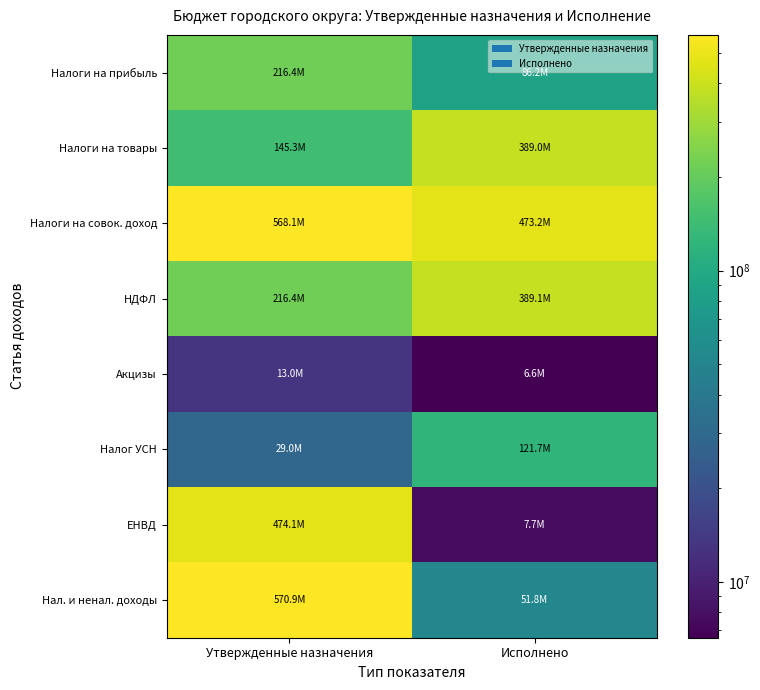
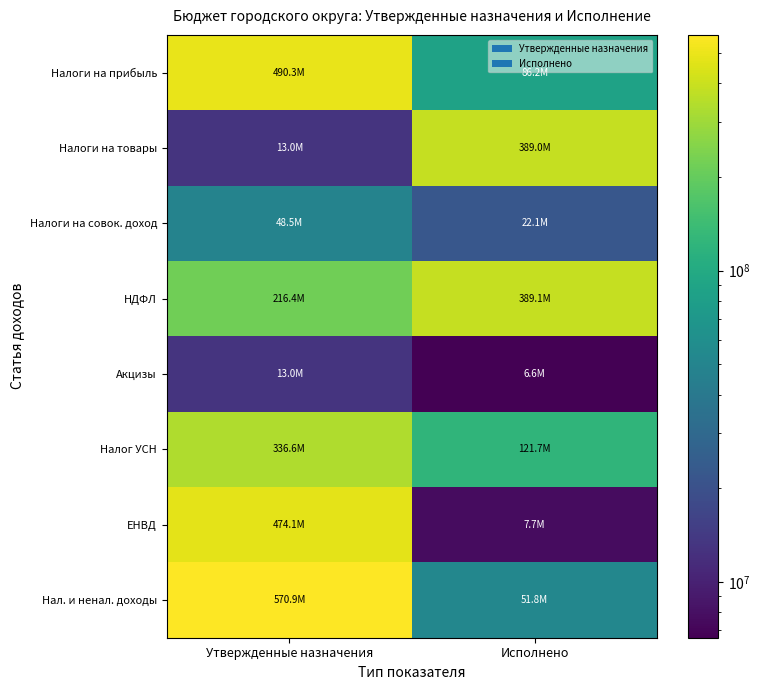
Налоги на прибыль, Утвержденные назначения: 216.4M -> 490.3M
Налоги на товары, Утвержденные назначения: 145.3M -> 13.0M
Налоги на совок. доход, Утвержденные назначения: 568.1M -> 48.5M
Налоги на совок. доход, Исполнено: 473.2M -> 22.1M
Налог УСН, Утвержденные назначения: 29.0M -> 336.6M
